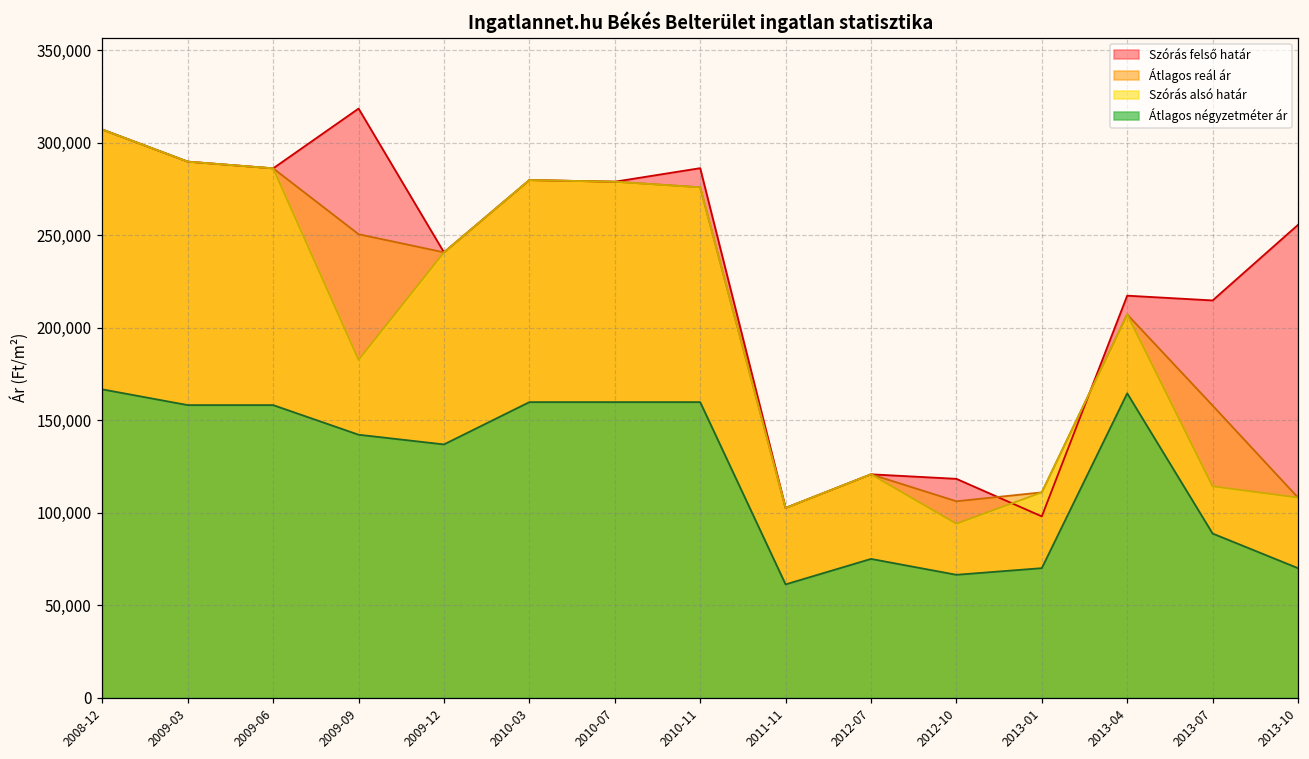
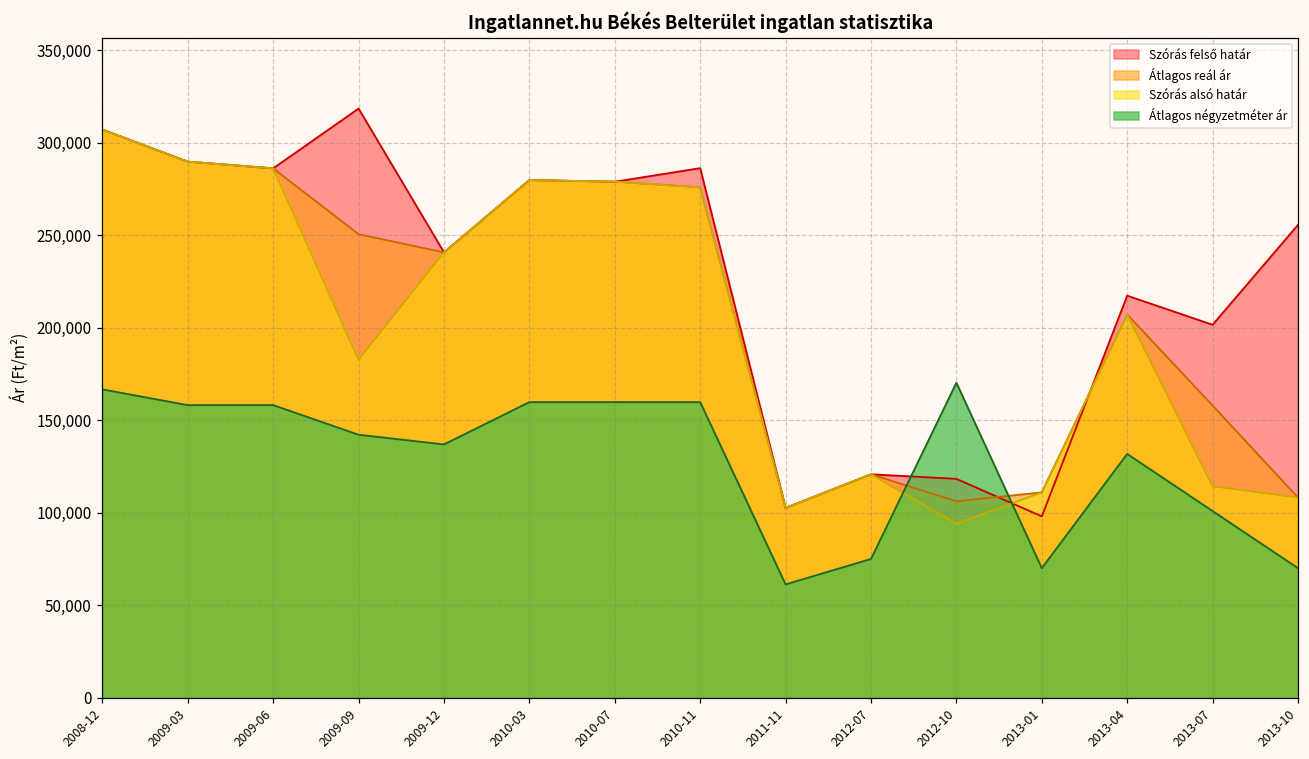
Átlagos négyzetméter ár, 2012-10: 66,000 -> 170,000
Átlagos négyzetméter ár, 2013-04: 165,000 -> 132,000
Szórás felső határ, 2013-07: 215,000 -> 202,000
Átlagos négyzetméter ár, 2013-07: 89,000 -> 101,000
